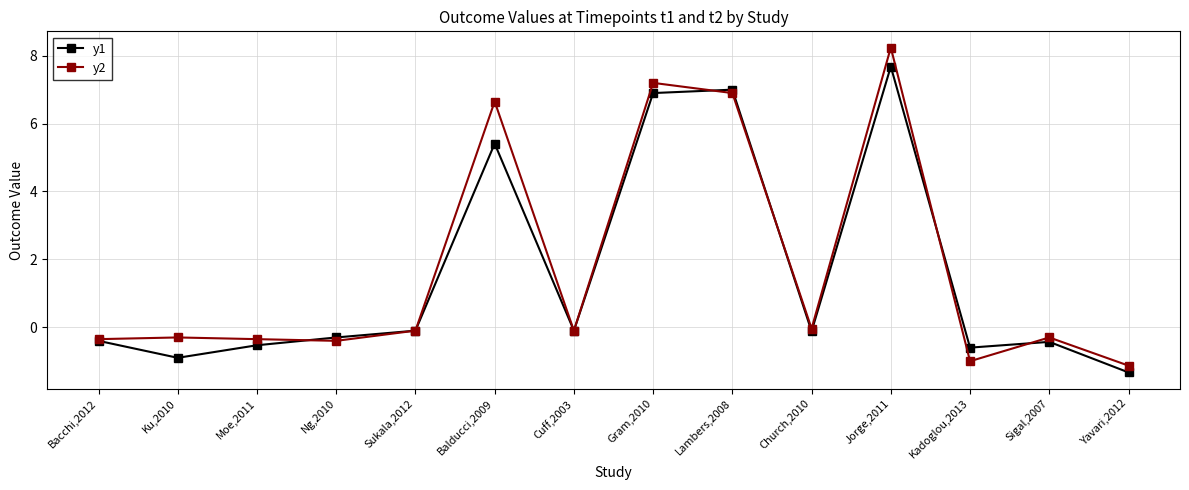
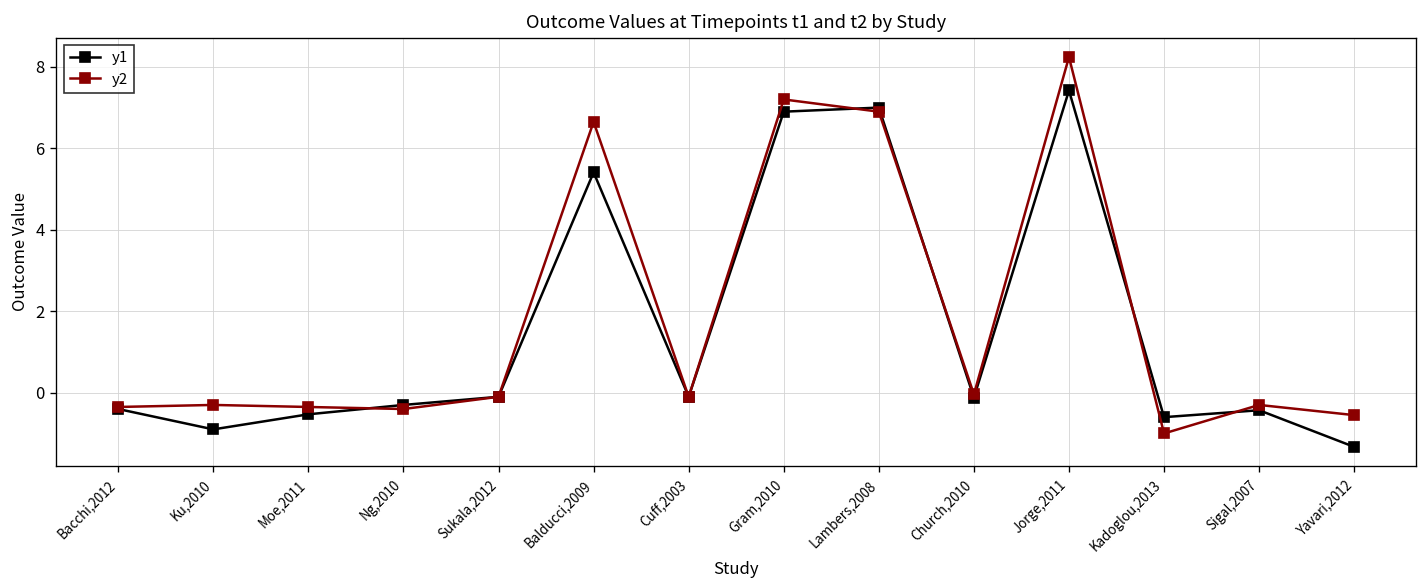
y1, Jorge,2011: 7.7 -> 7.4
y2, Yavari,2012: -1.1 -> -0.6
